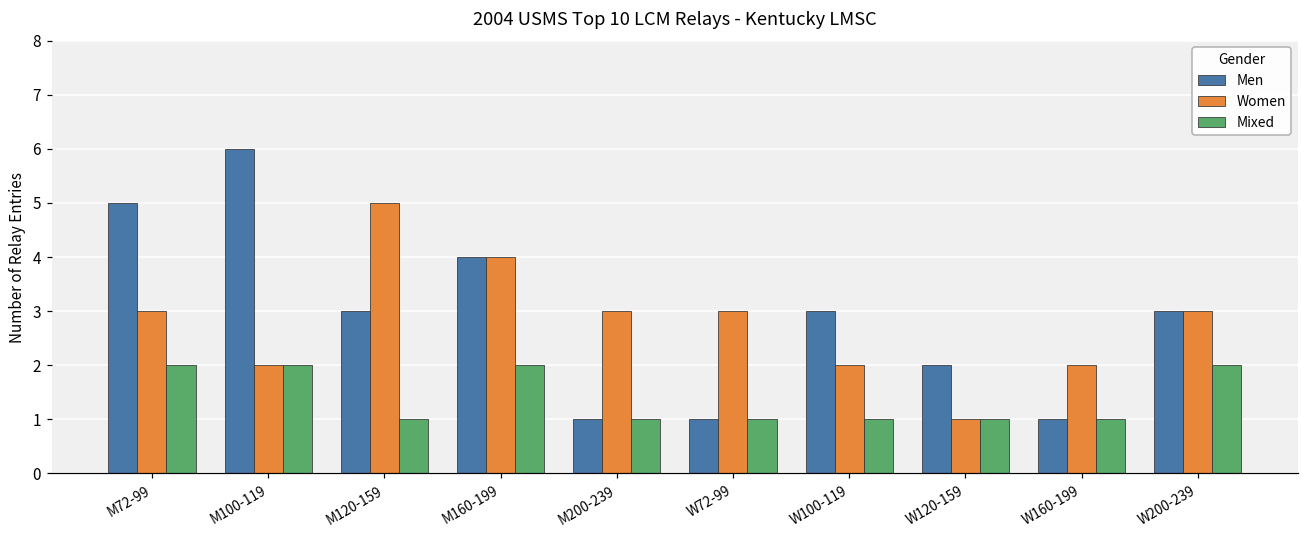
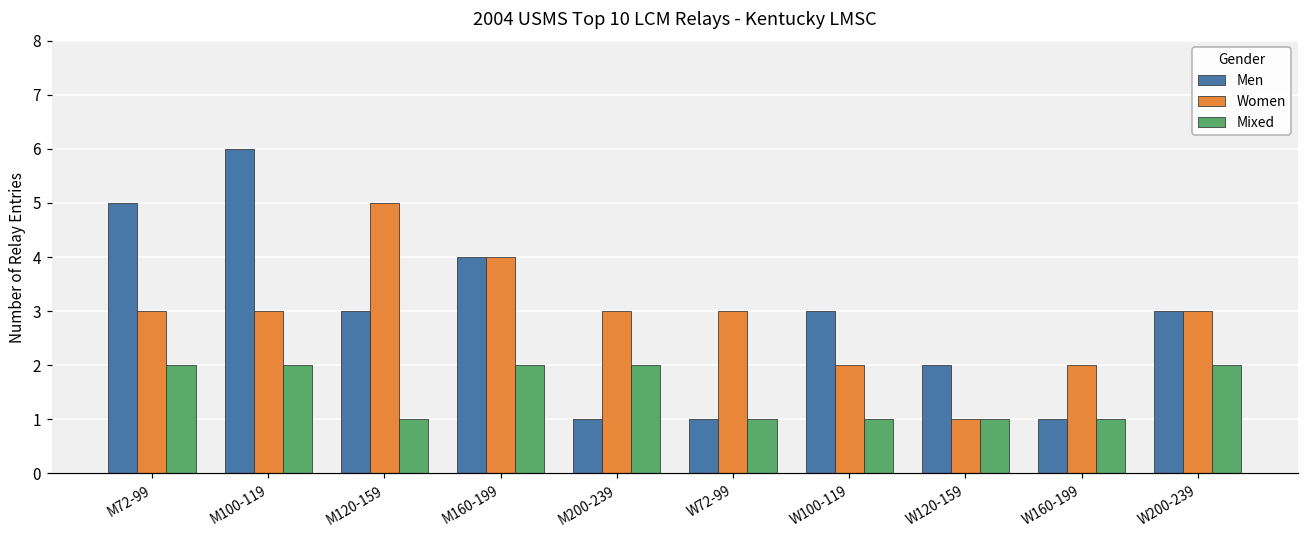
Women, M100-119: 2 -> 3
Mixed, M200-239: 1 -> 2
